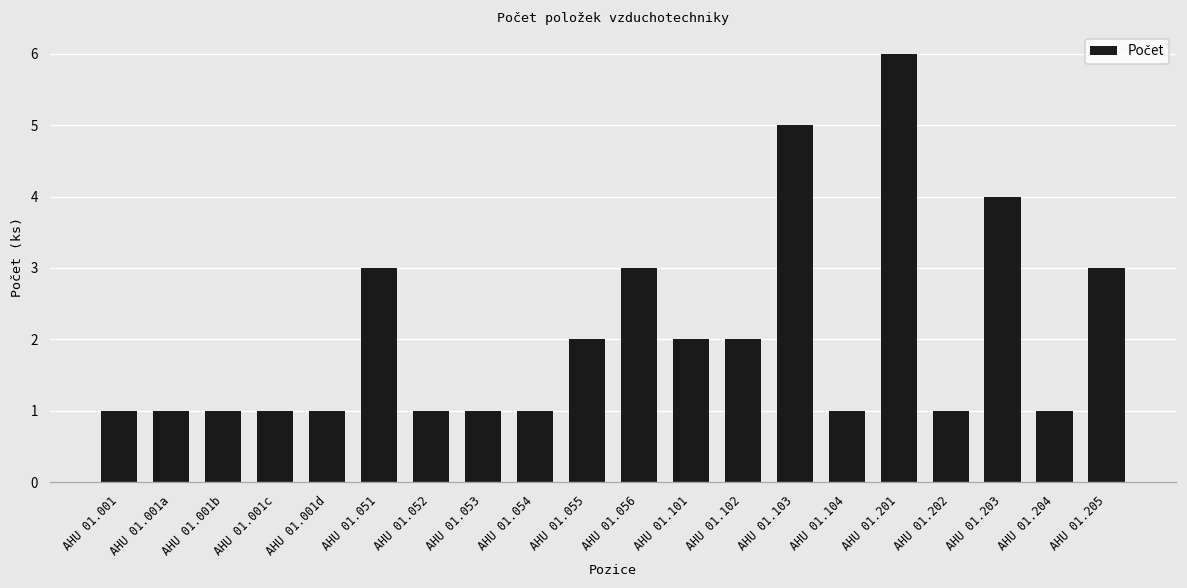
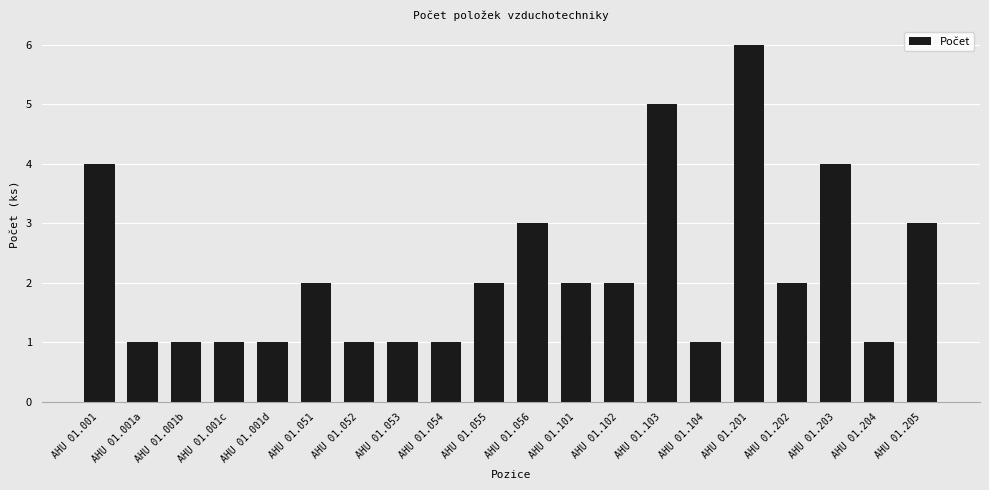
AHU 01.001: 1 -> 4
AHU 01.051: 3 -> 2
AHU 01.202: 1 -> 2
